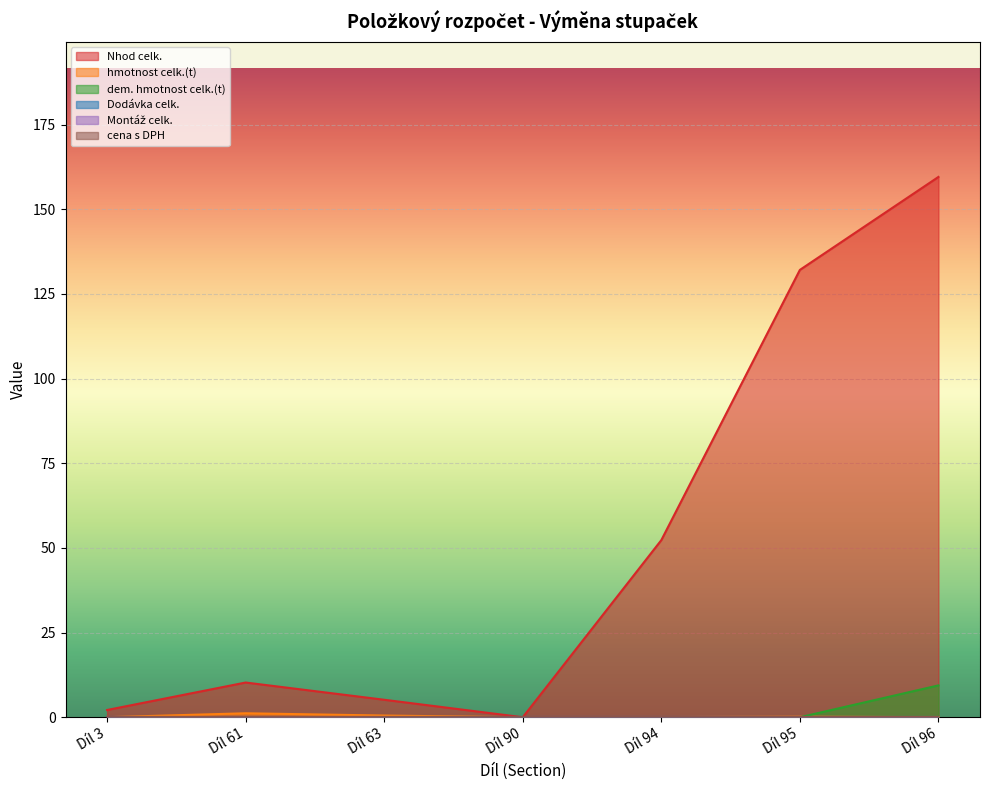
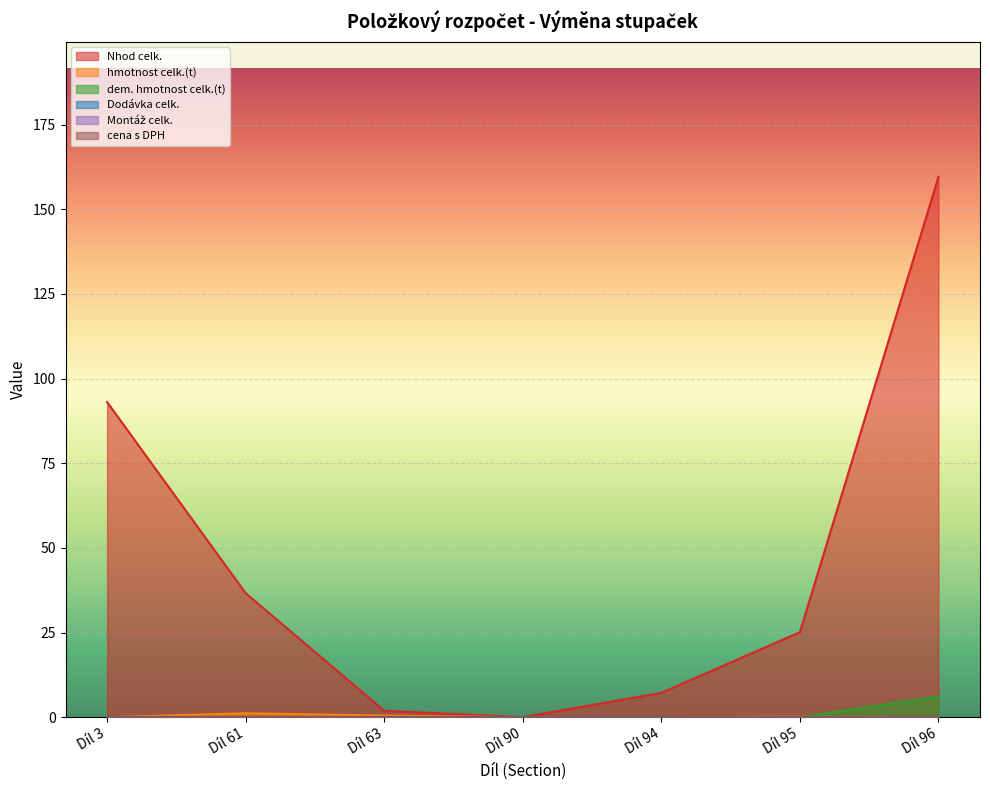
Nhod celk., Díl 3: 2 -> 93
Nhod celk., Díl 61: 10 -> 37
Nhod celk., Díl 63: 5 -> 2
Nhod celk., Díl 94: 52 -> 7
Nhod celk., Díl 95: 132 -> 25
dem. hmotnost celk.(t), Díl 96: 9 -> 6
